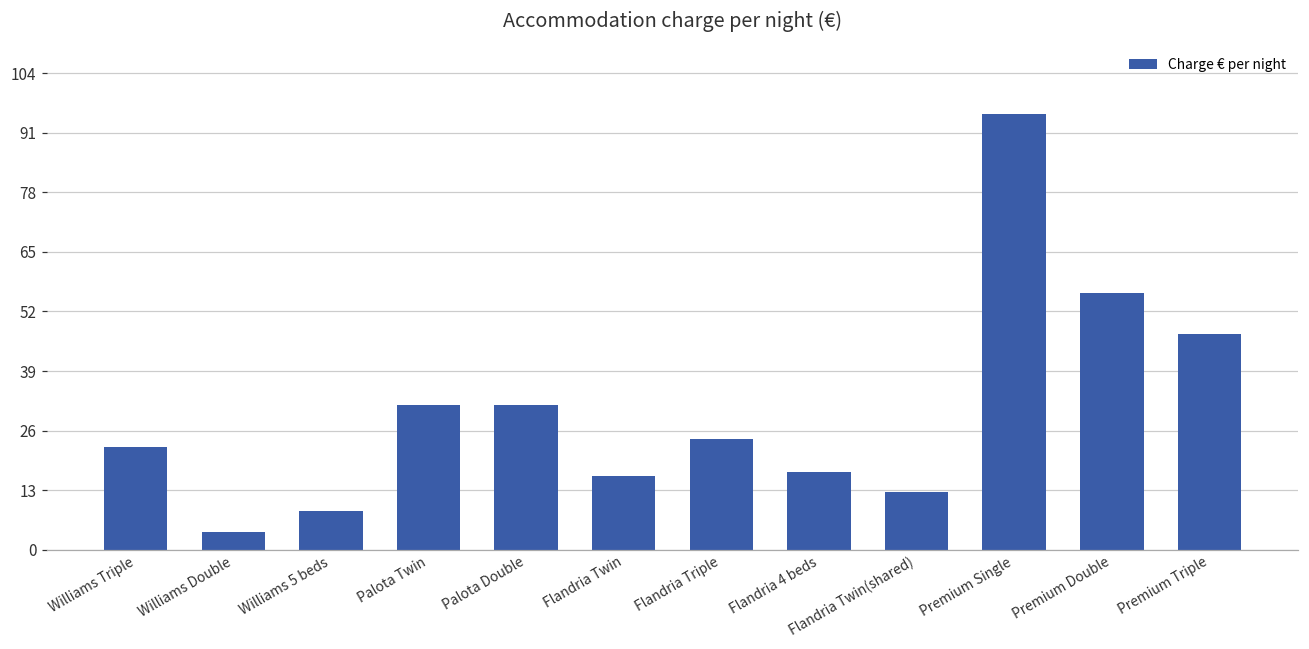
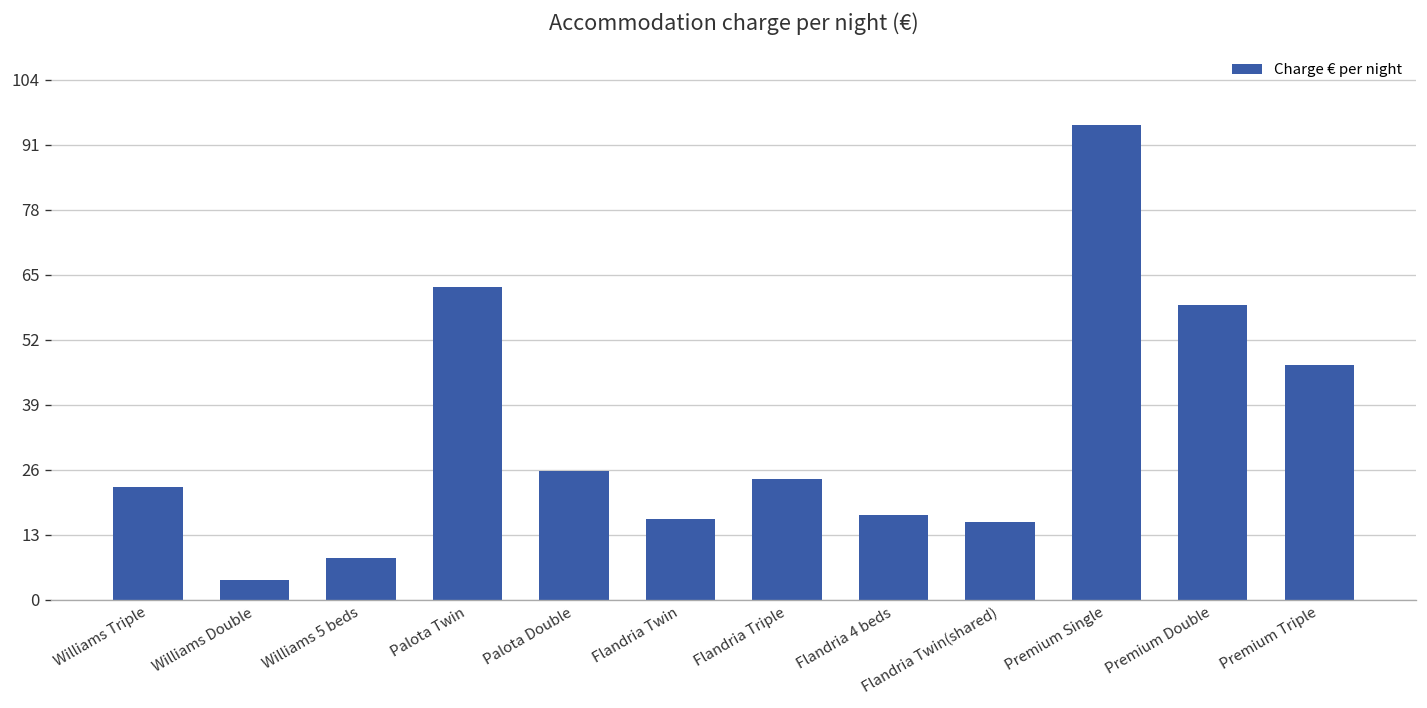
Palota Twin: 32 -> 63
Palota Double: 32 -> 26
Flandria Twin(shared): 13 -> 16
Premium Double: 56 -> 59
